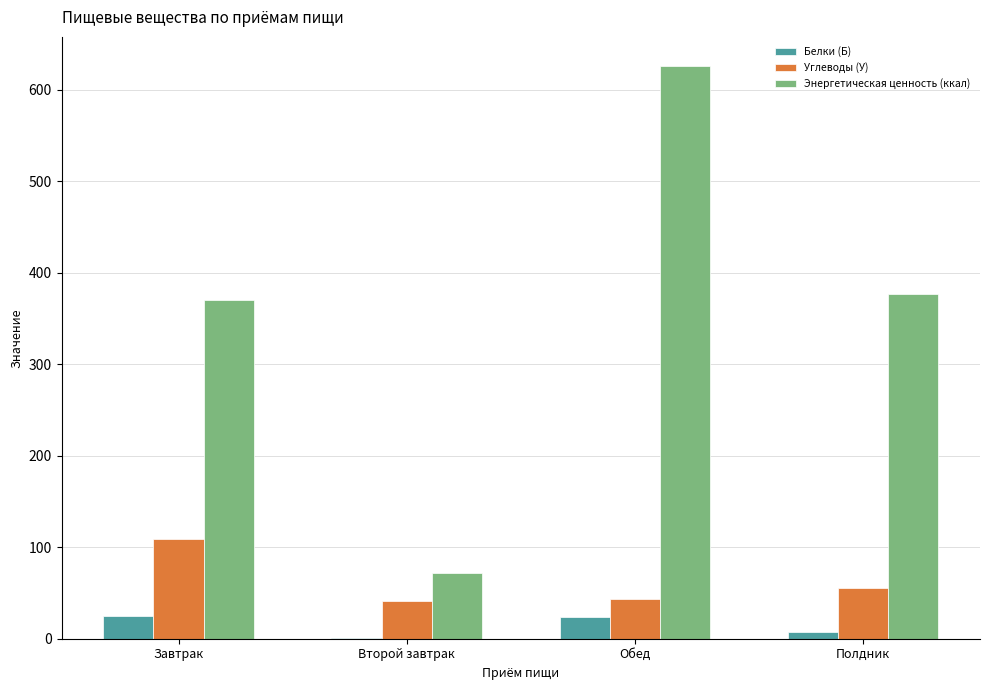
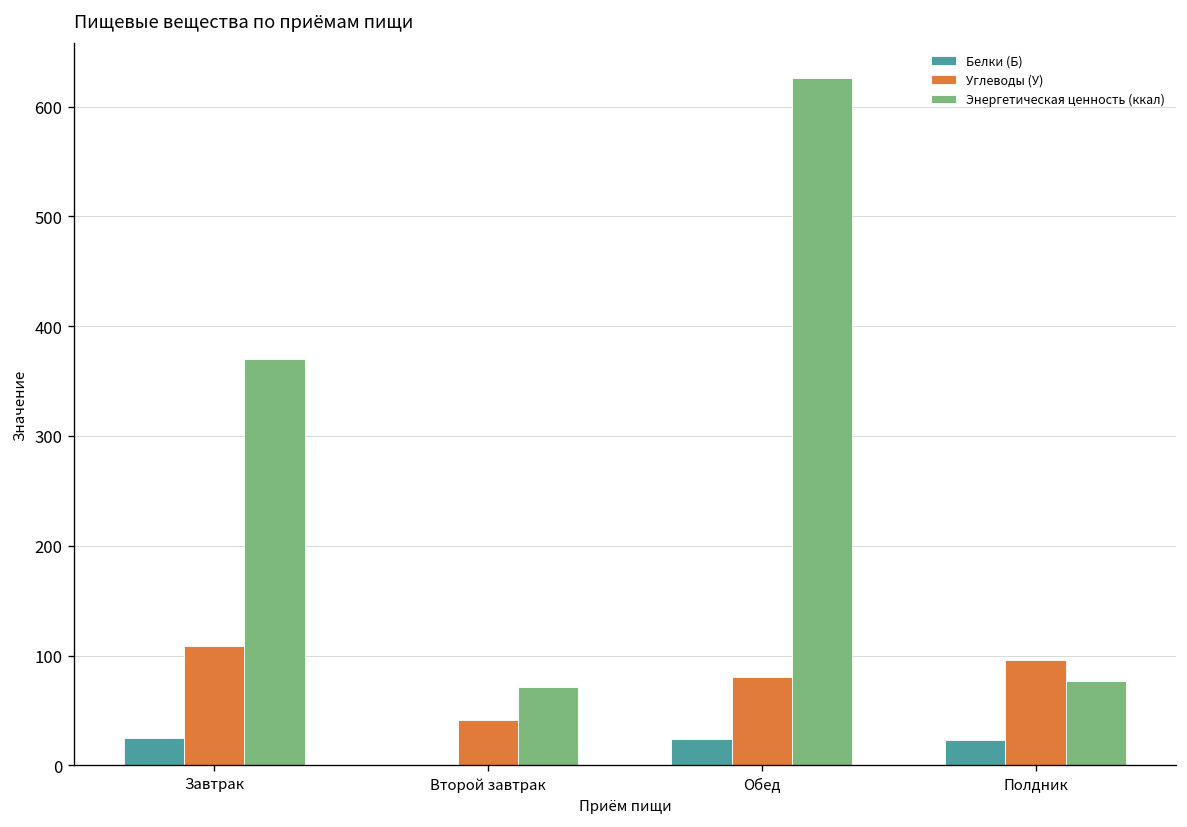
Углеводы (У), Обед: 40 -> 80
Белки (Б), Полдник: 10 -> 20
Углеводы (У), Полдник: 60 -> 100
Энергетическая ценность (ккал), Полдник: 380 -> 80
